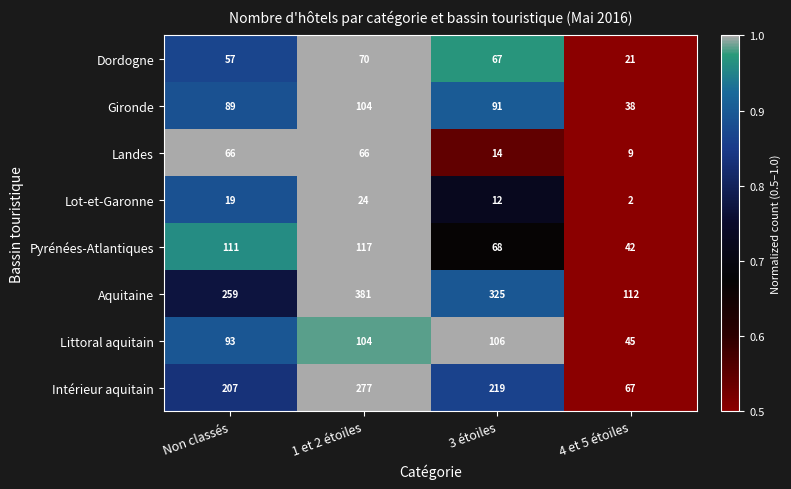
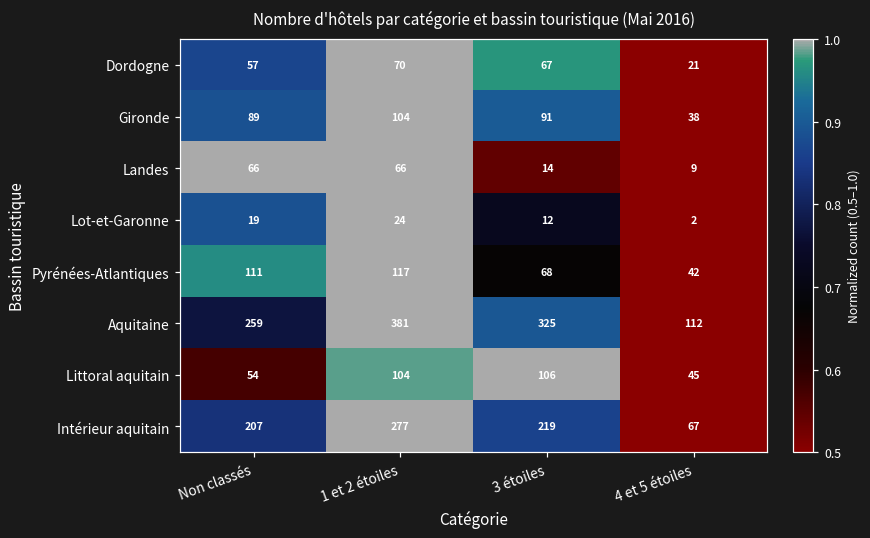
Littoral aquitain, Non classés: 93 -> 54
